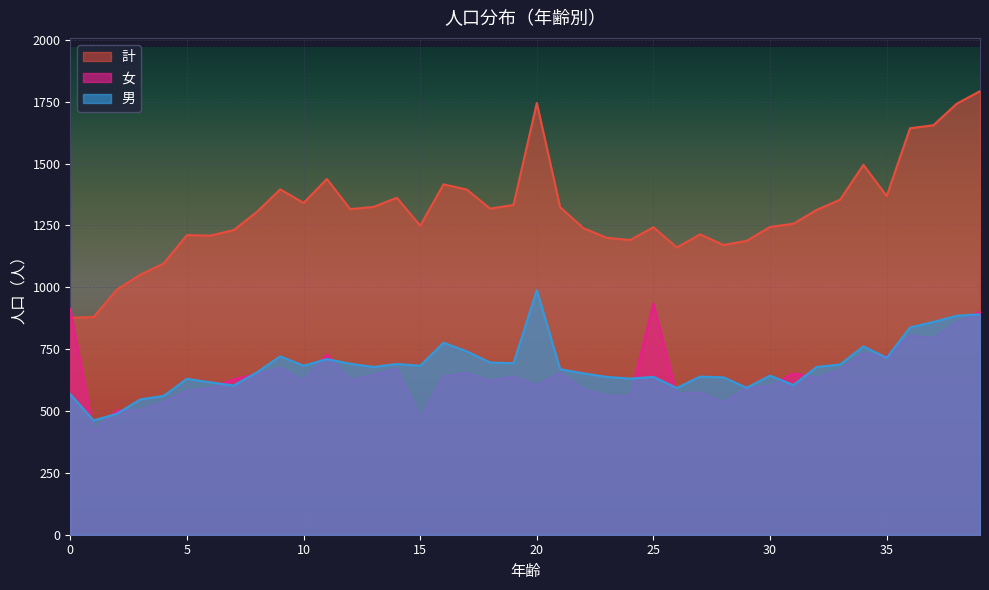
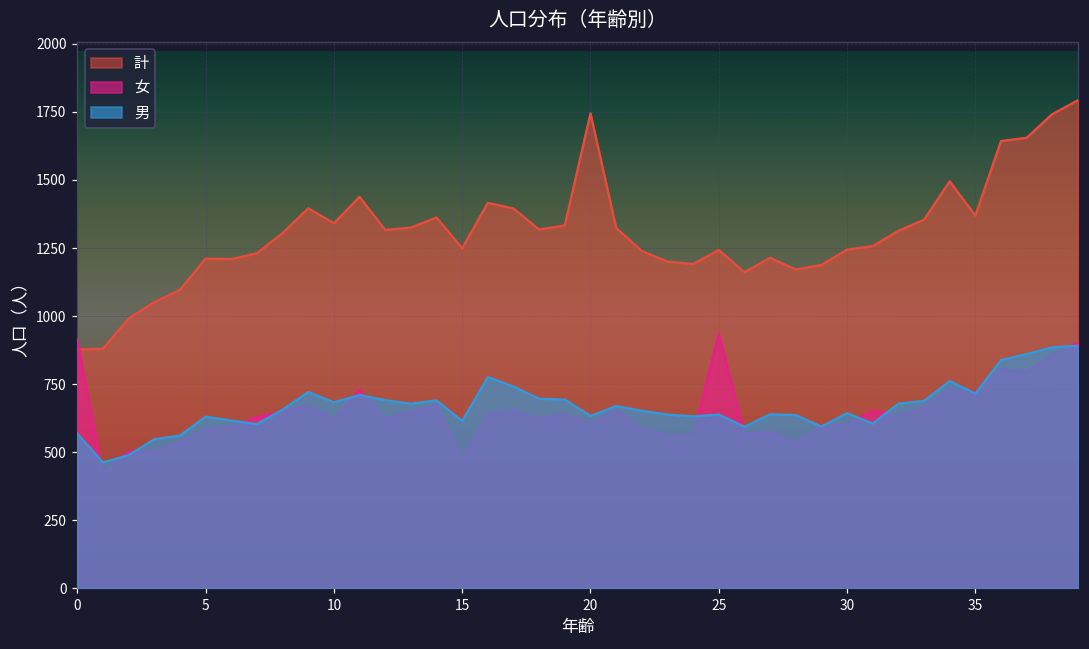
男, 15: 680 -> 610
男, 20: 990 -> 630
